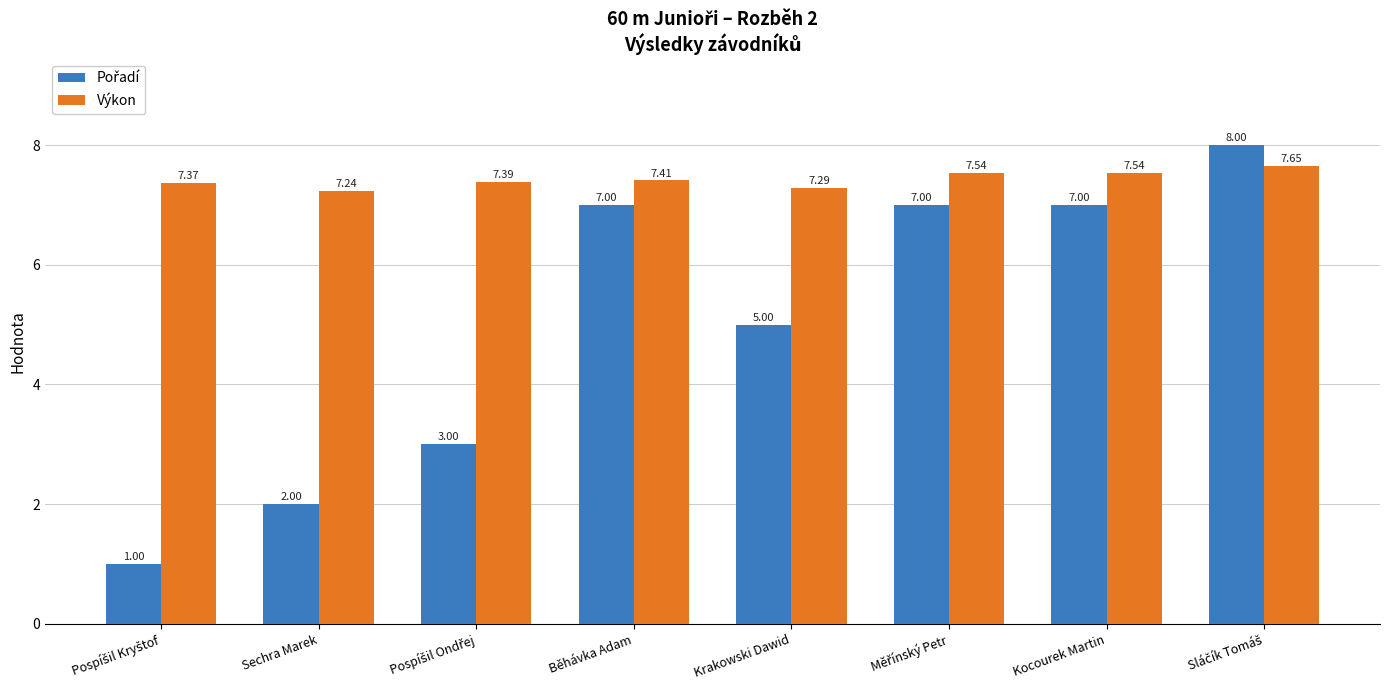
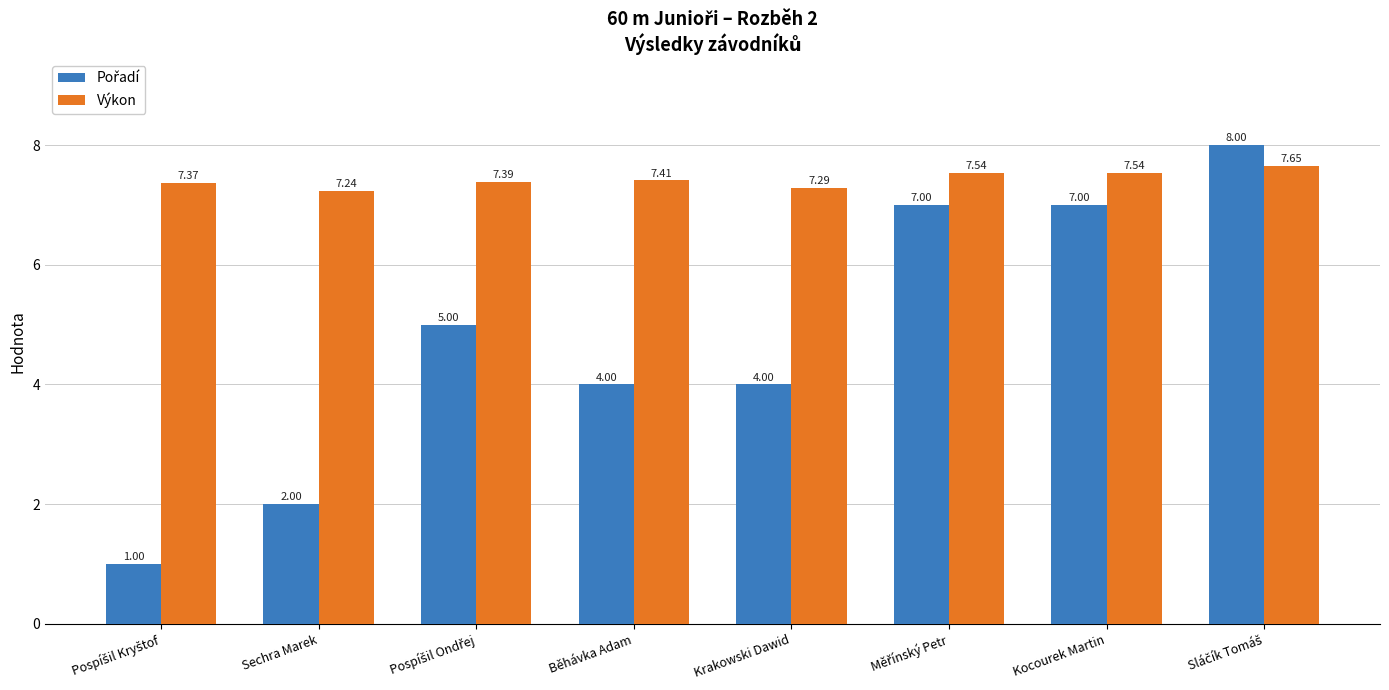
Pořadí, Pospíšil Ondřej: 3.00 -> 5.00
Pořadí, Běhávka Adam: 7.00 -> 4.00
Pořadí, Krakowski Dawid: 5.00 -> 4.00
